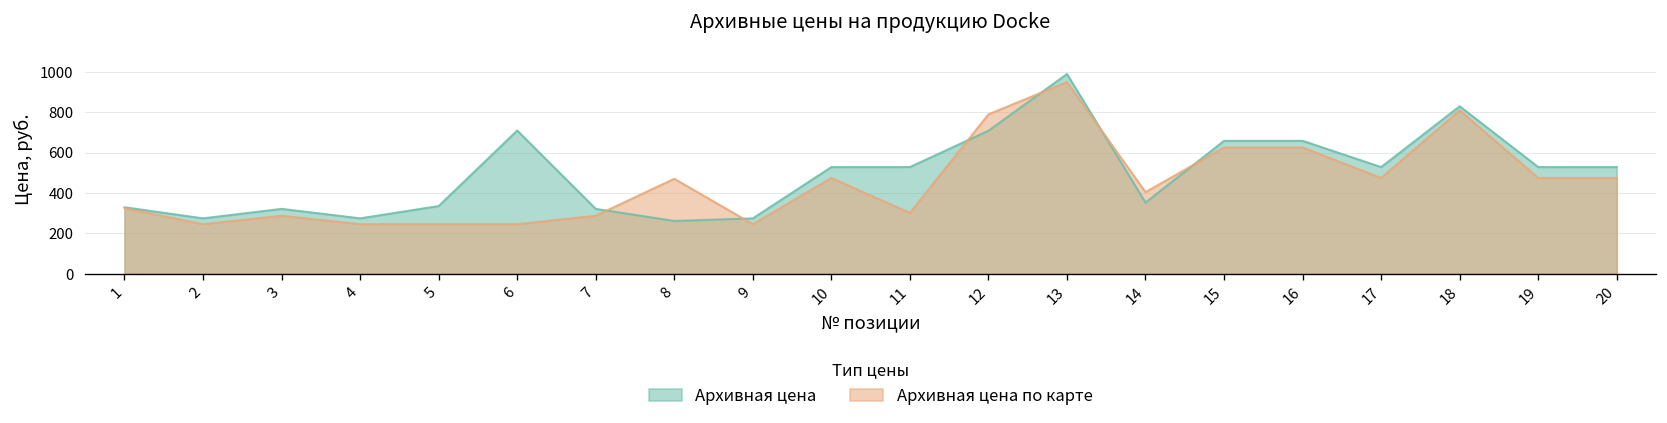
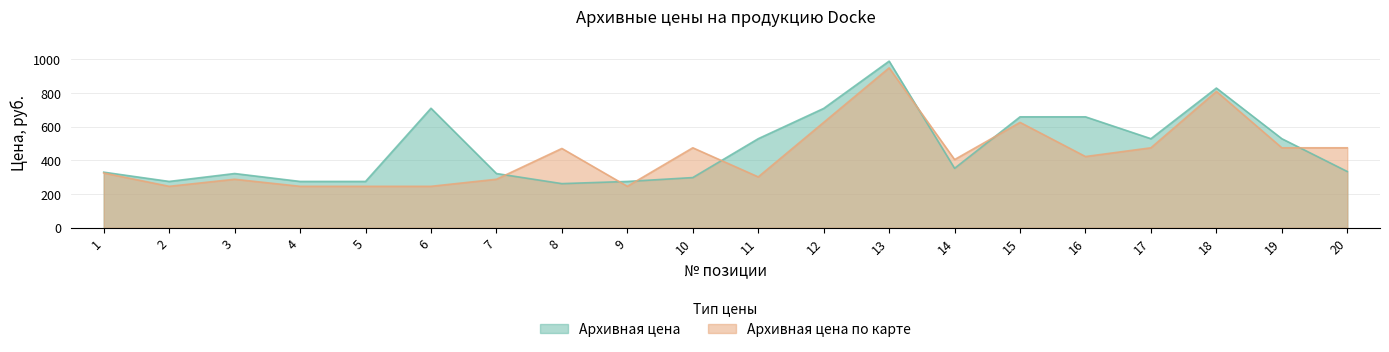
Архивная цена, 5: 340 -> 280
Архивная цена, 10: 530 -> 300
Архивная цена по карте, 12: 790 -> 630
Архивная цена по карте, 16: 630 -> 420
Архивная цена, 20: 530 -> 330
